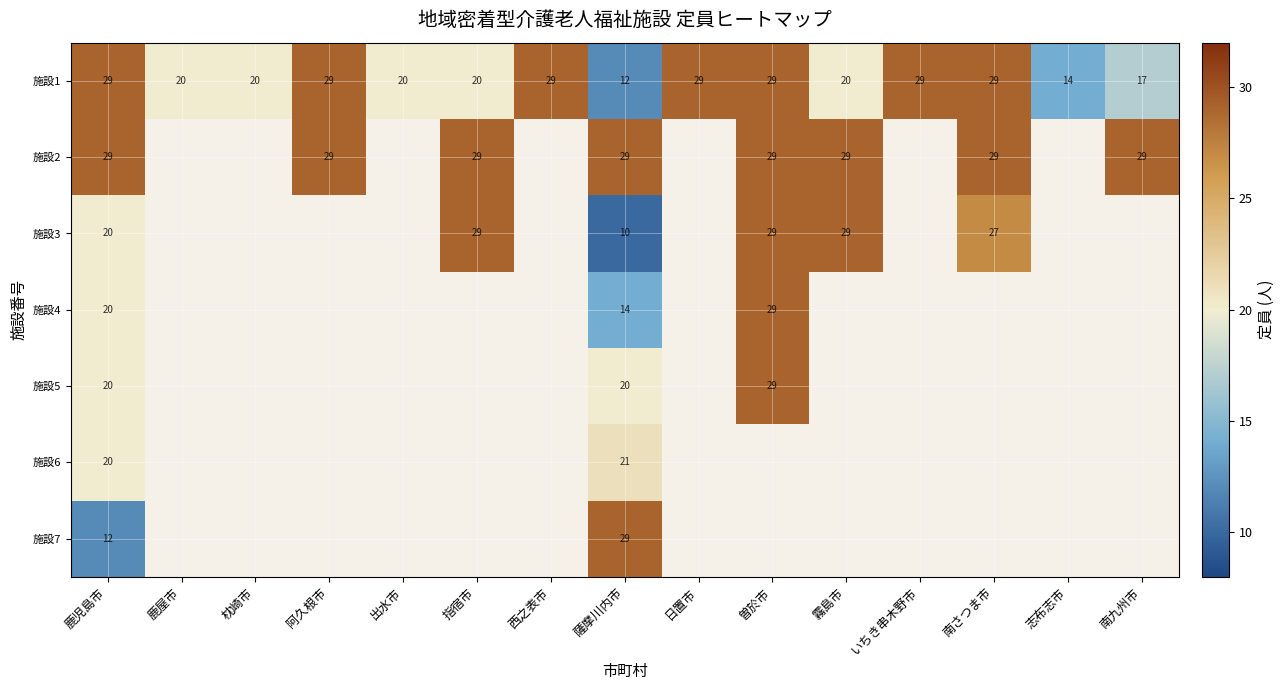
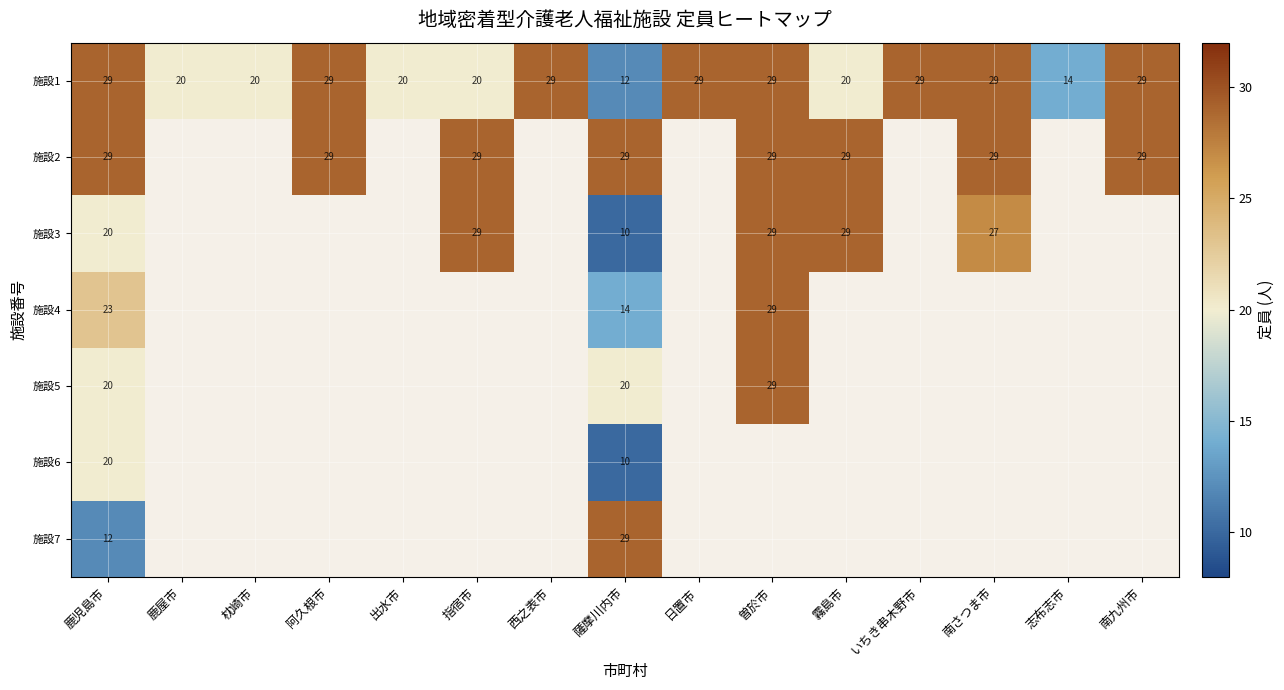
施設1, 南九州市: 17 -> 29
施設4, 鹿児島市: 20 -> 23
施設6, 薩摩川内市: 21 -> 10
